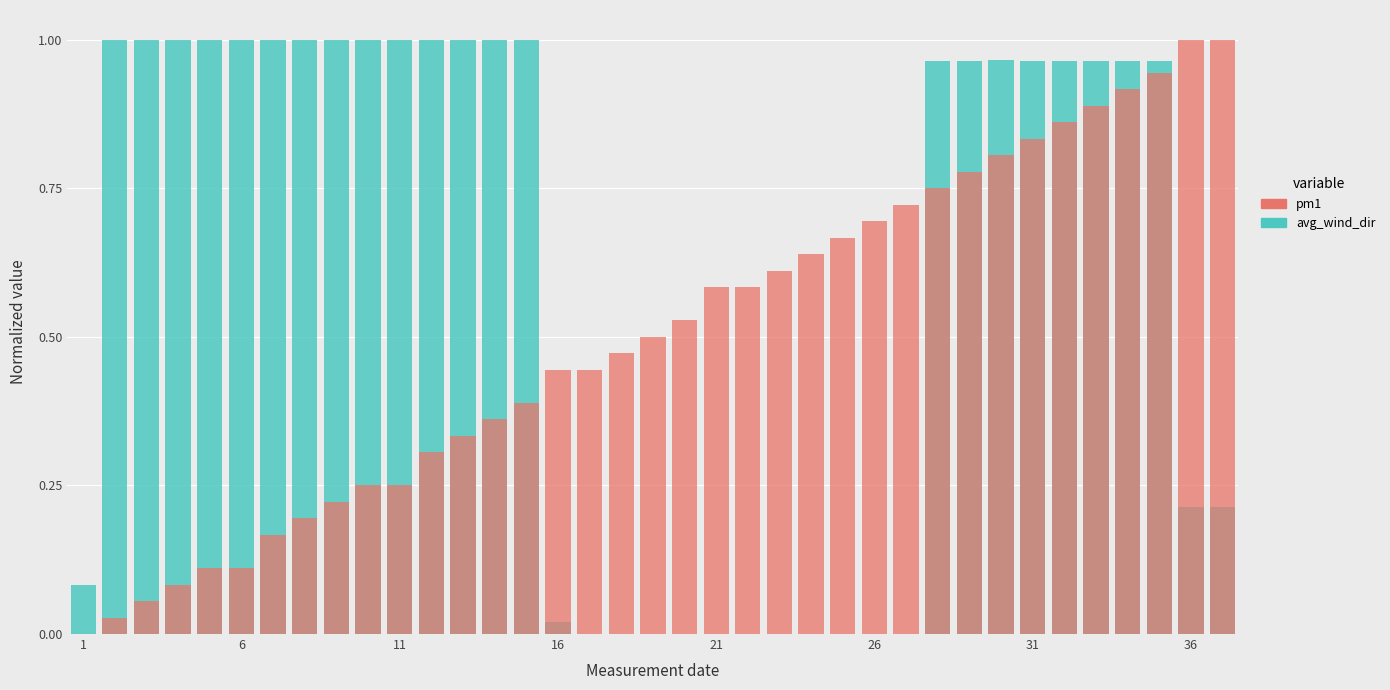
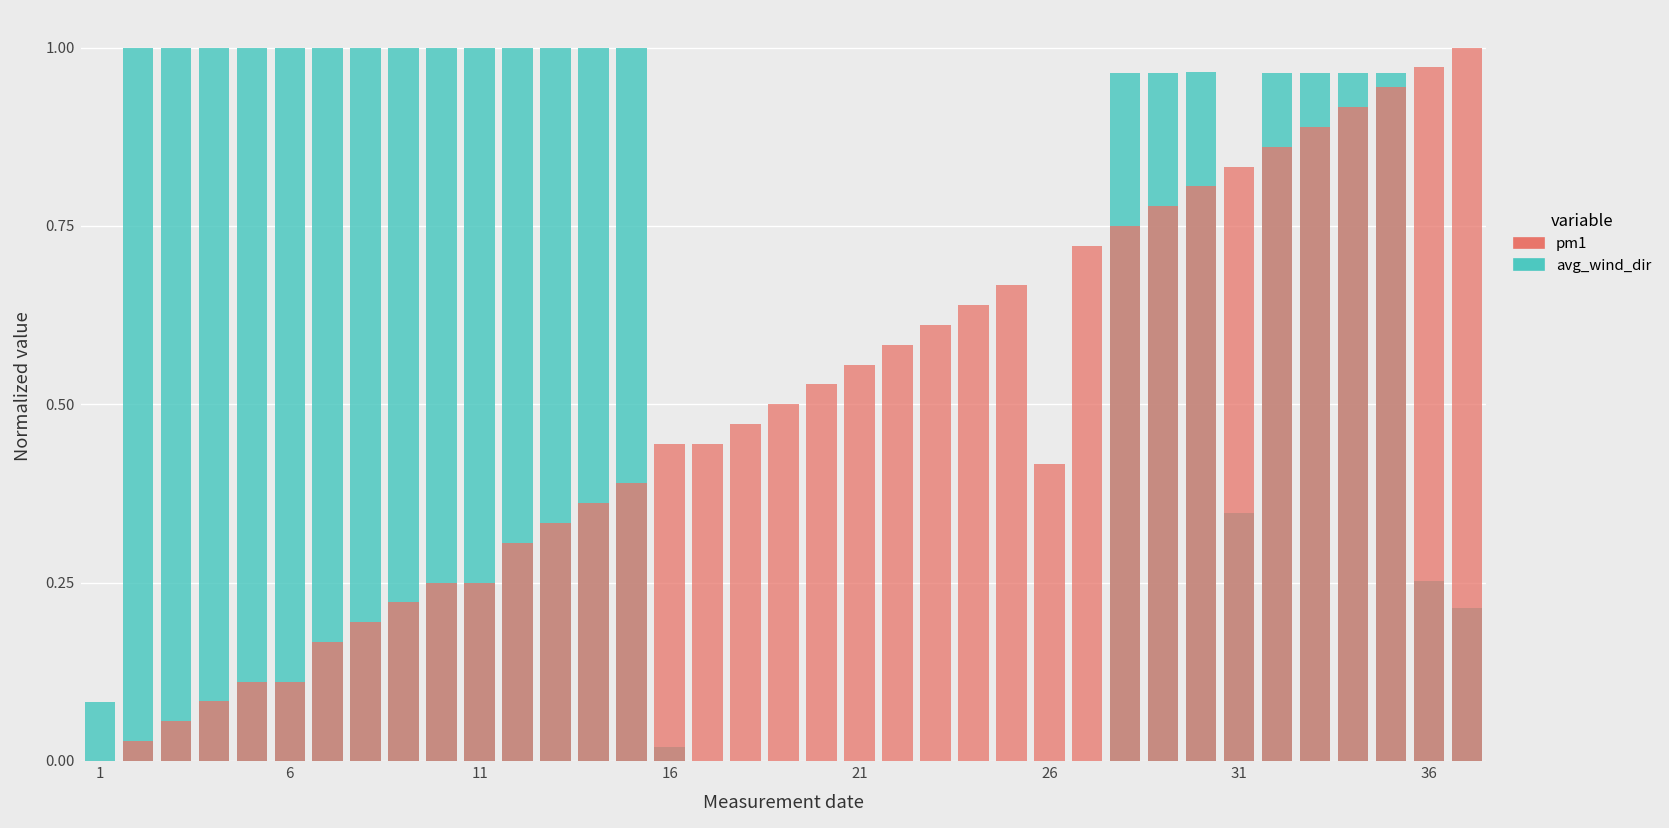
pm1, 21: 0.58 -> 0.56
pm1, 26: 0.69 -> 0.42
avg_wind_dir, 31: 0.96 -> 0.35
avg_wind_dir, 36: 0.21 -> 0.25
pm1, 36: 1.00 -> 0.97
